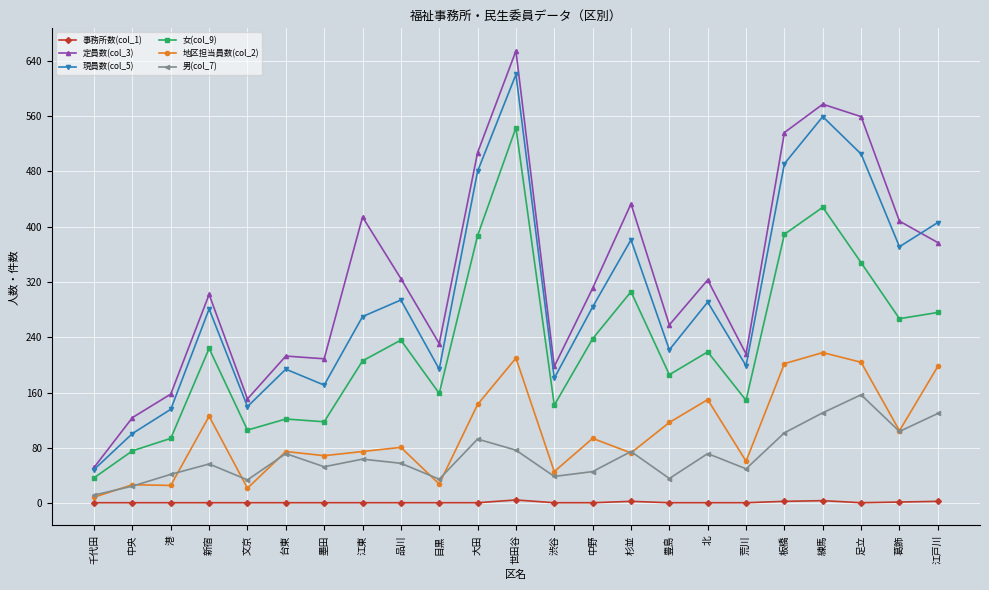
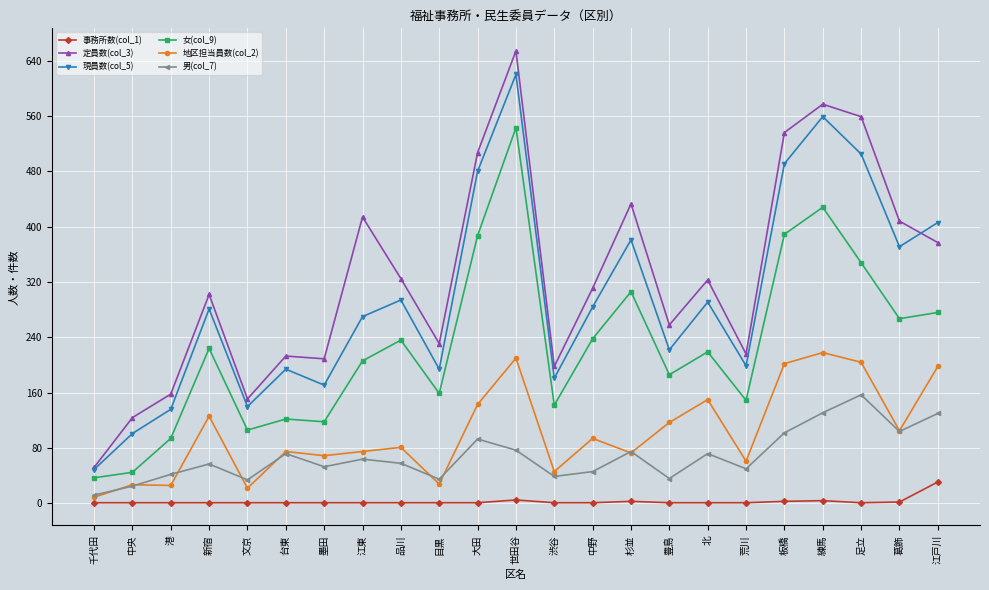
女(col_9), 中央: 80 -> 50
事務所数(col_1), 江戸川: 0 -> 30
